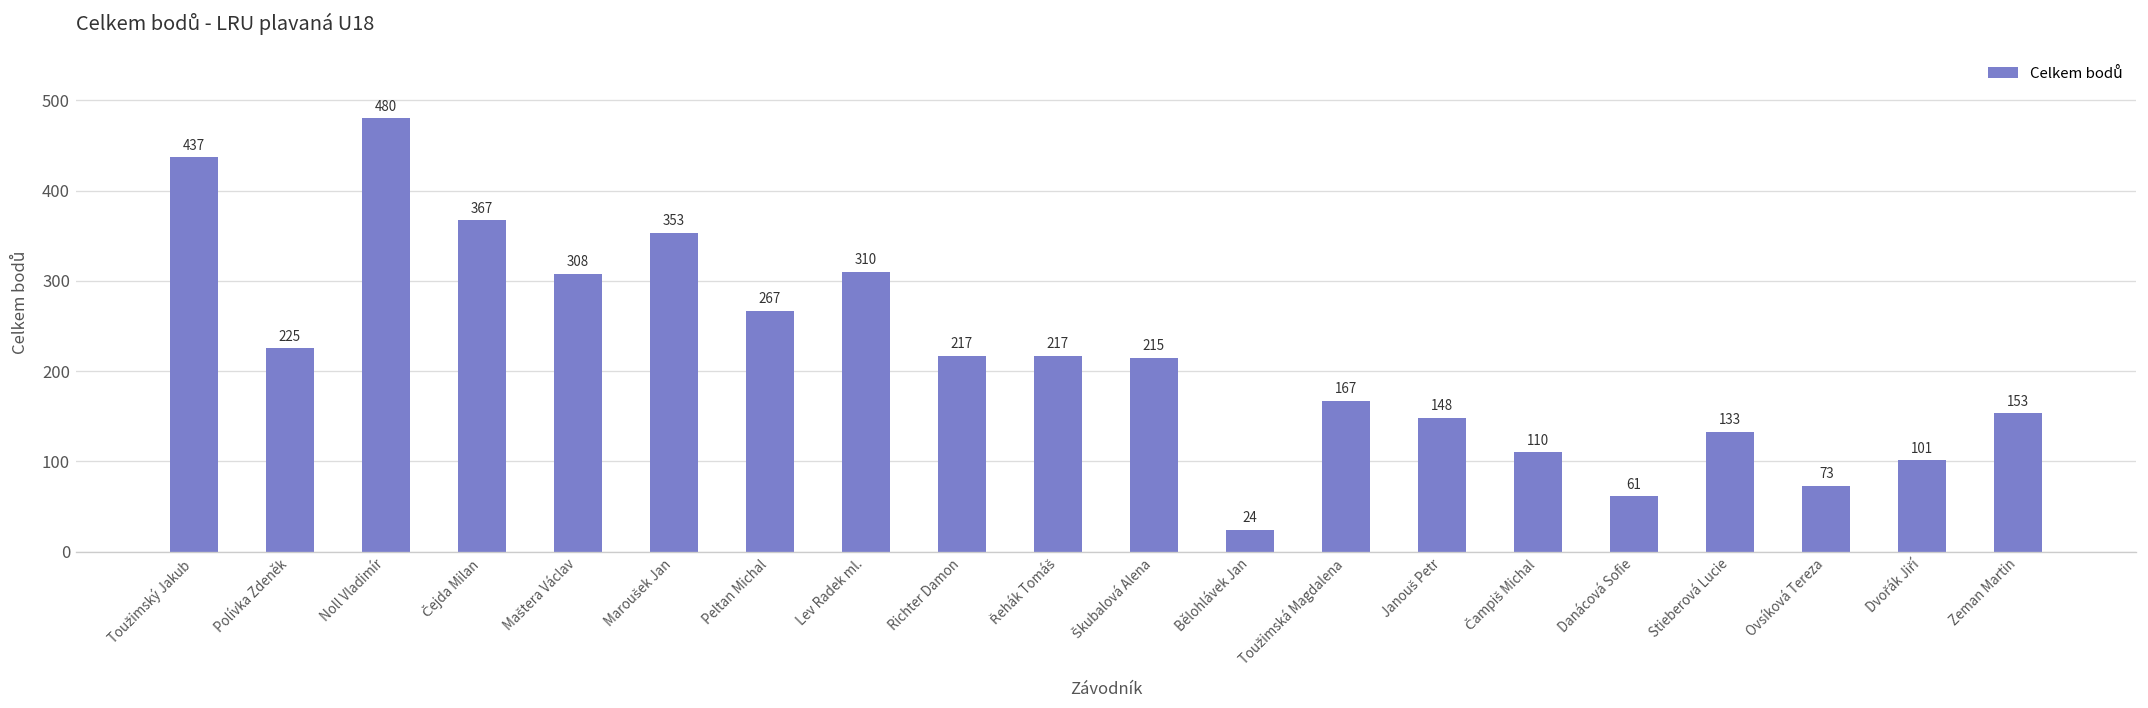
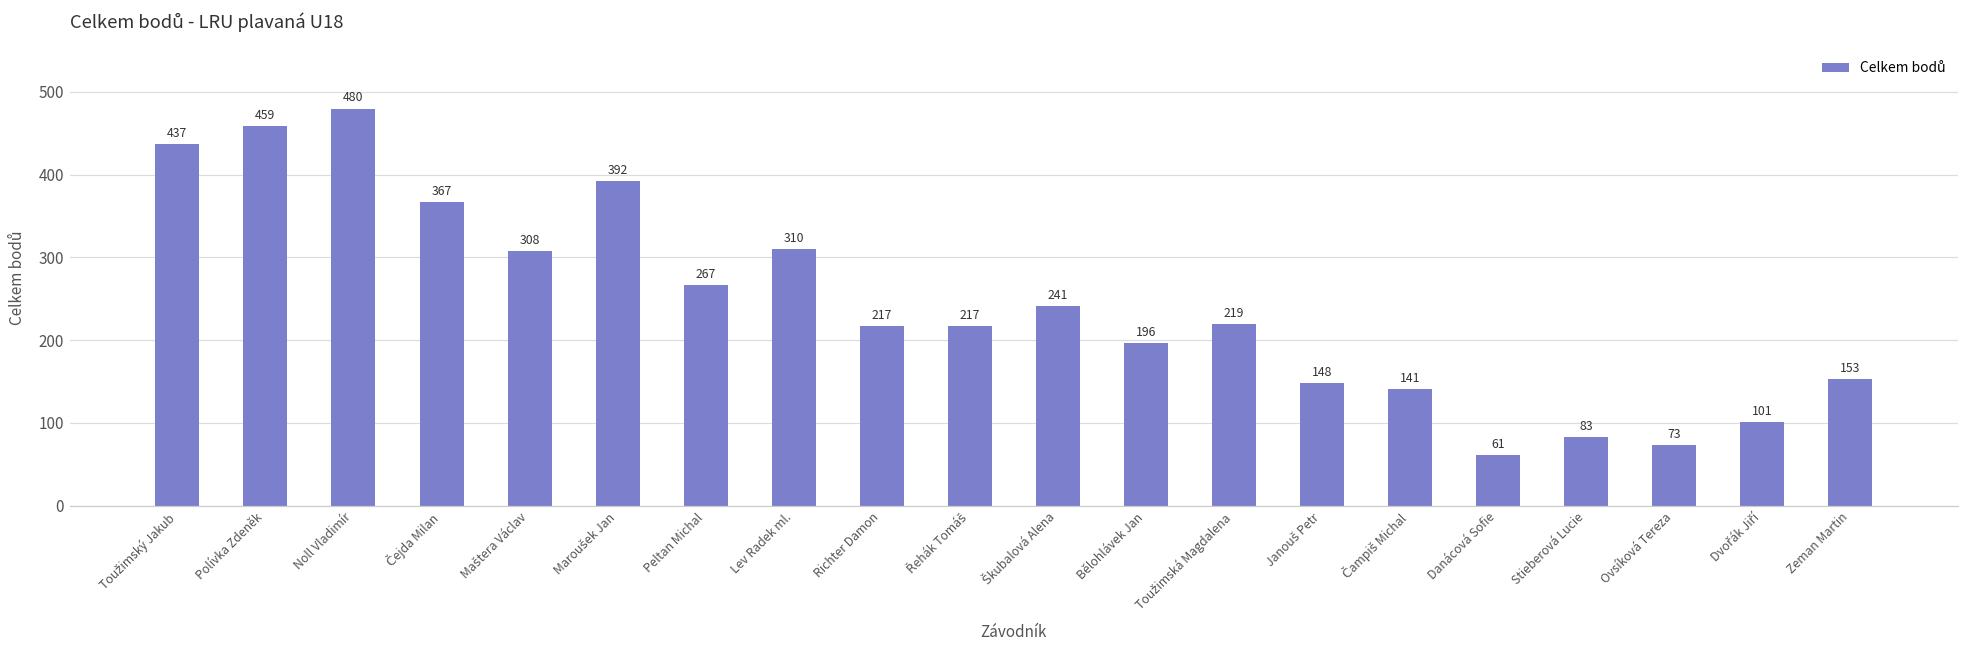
Polívka Zdeněk: 225 -> 459
Maroušek Jan: 353 -> 392
Škubalová Alena: 215 -> 241
Bělohlávek Jan: 24 -> 196
Toužimská Magdalena: 167 -> 219
Čampiš Michal: 110 -> 141
Stieberová Lucie: 133 -> 83
